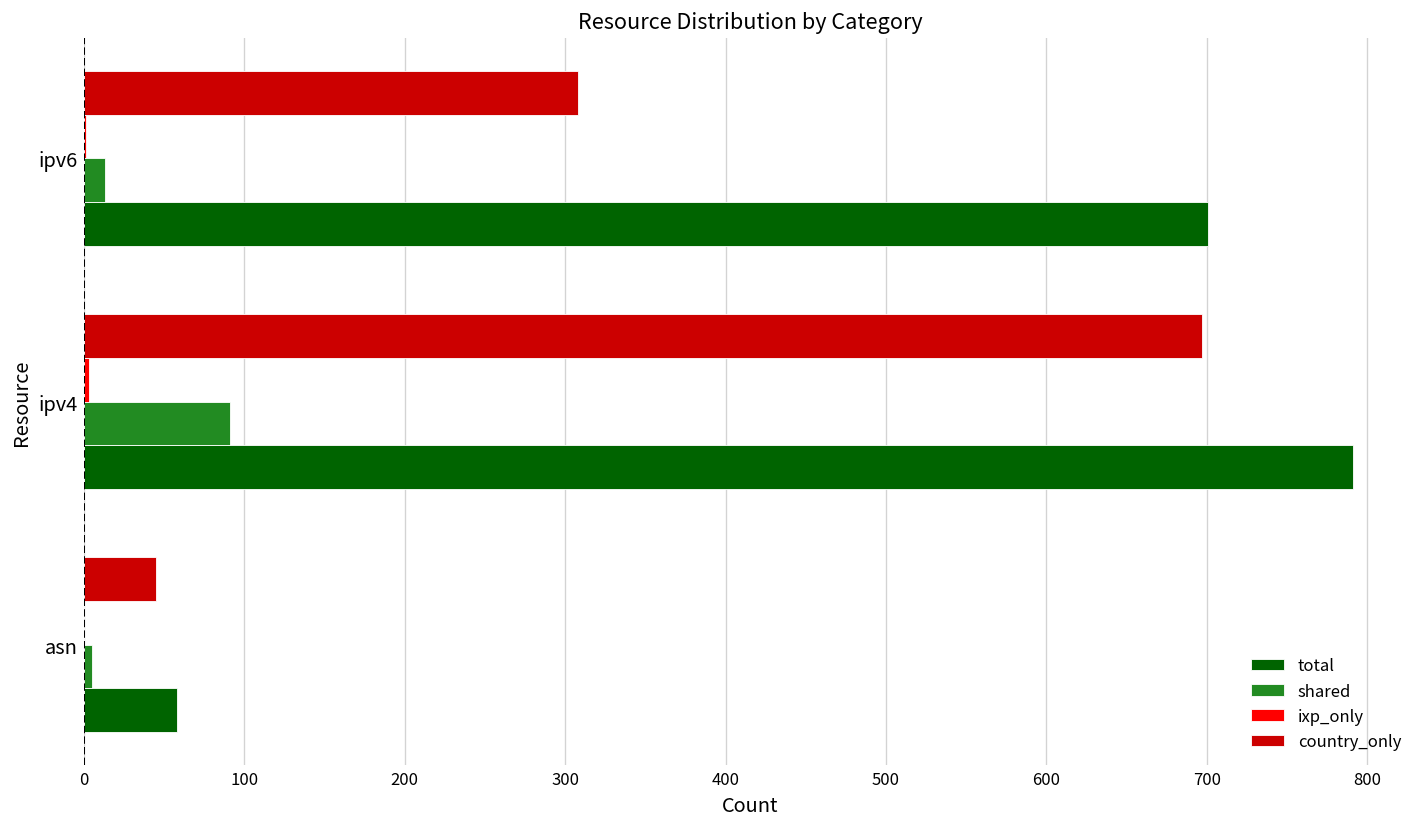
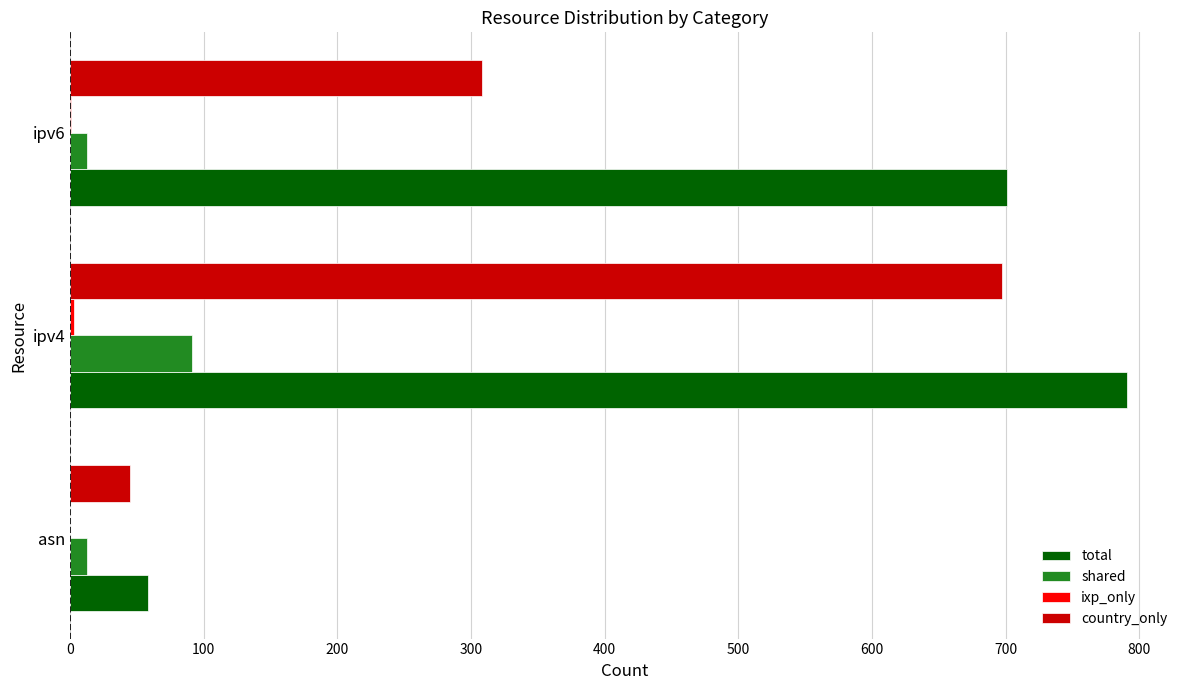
shared, asn: 5 -> 13
